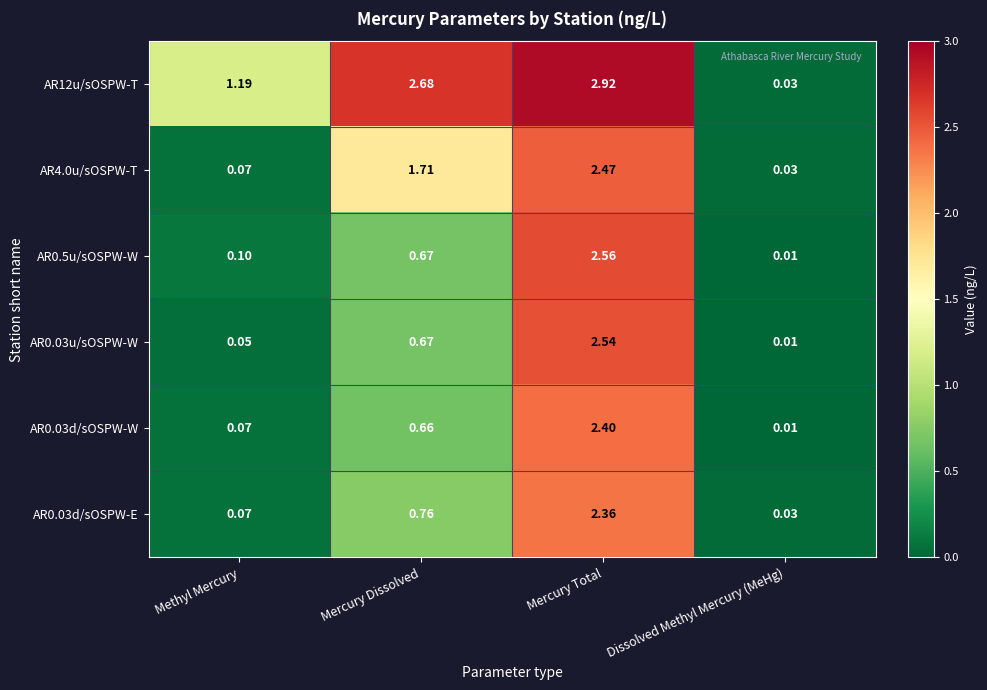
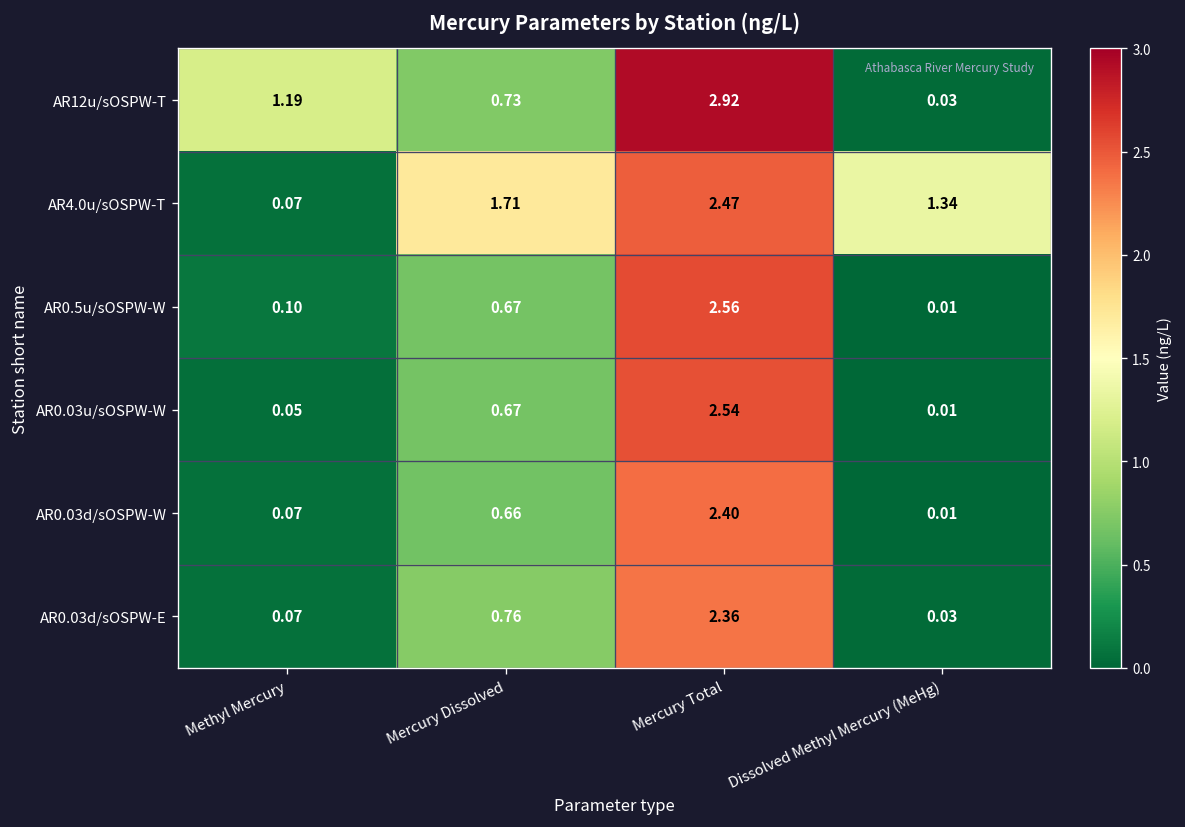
AR12u/sOSPW-T, Mercury Dissolved: 2.68 -> 0.73
AR4.0u/sOSPW-T, Dissolved Methyl Mercury (MeHg): 0.03 -> 1.34
